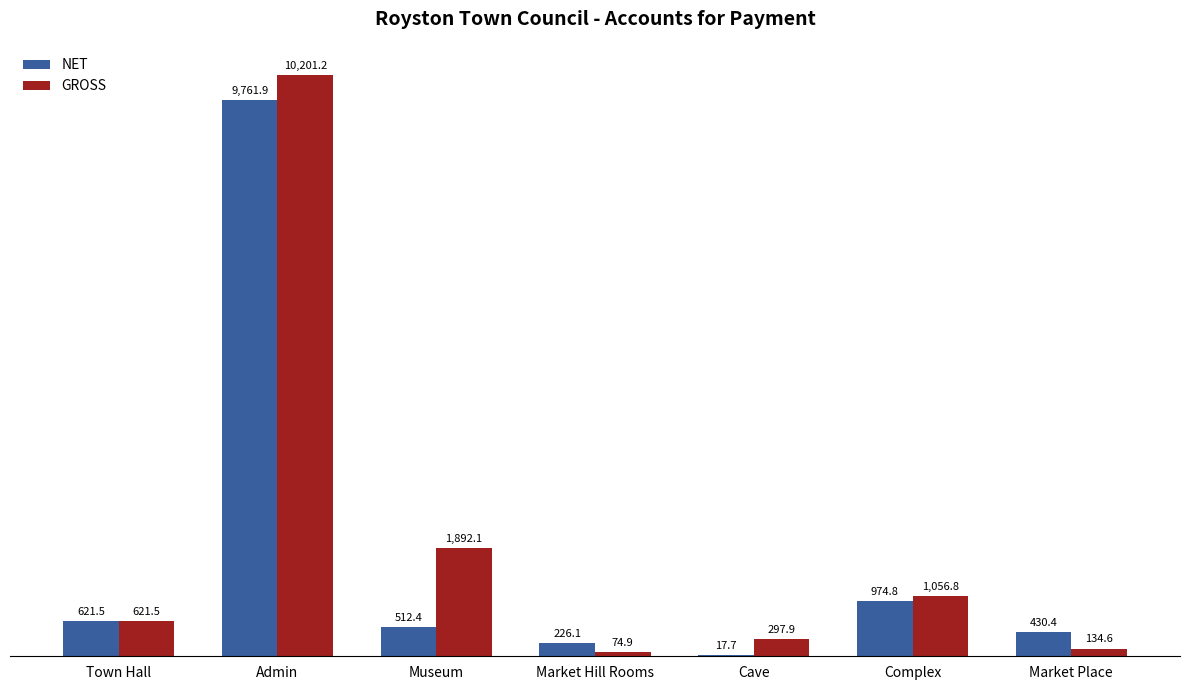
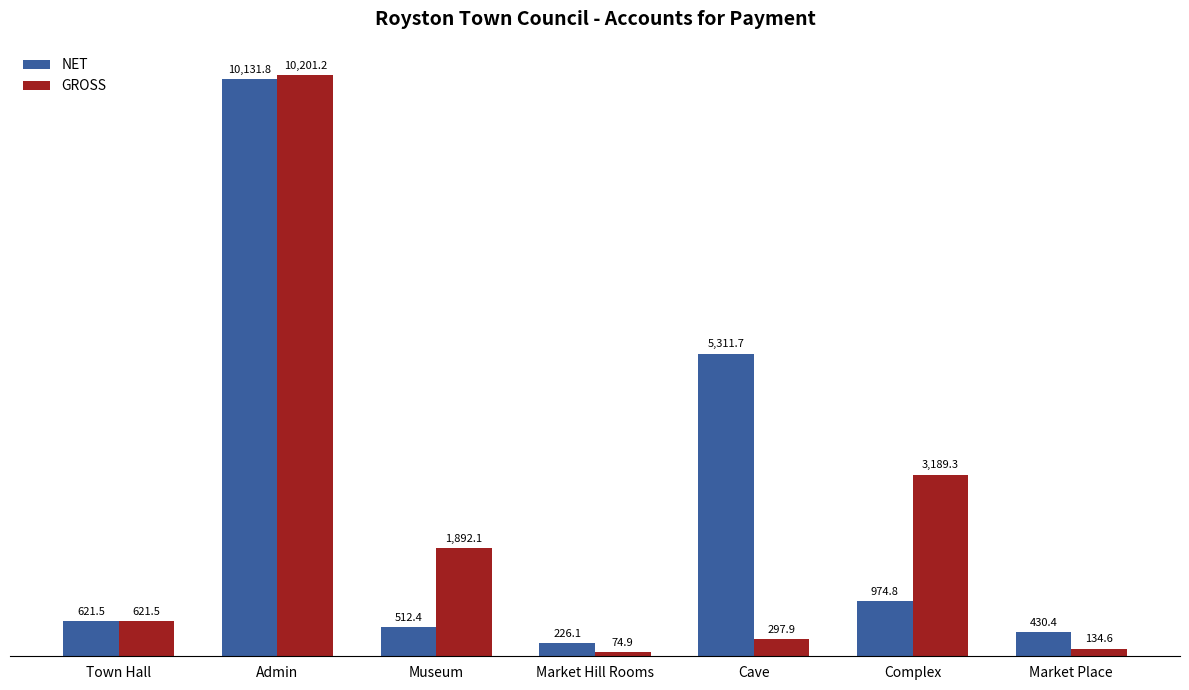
NET, Admin: 9,761.9 -> 10,131.8
NET, Cave: 17.7 -> 5,311.7
GROSS, Complex: 1,056.8 -> 3,189.3
